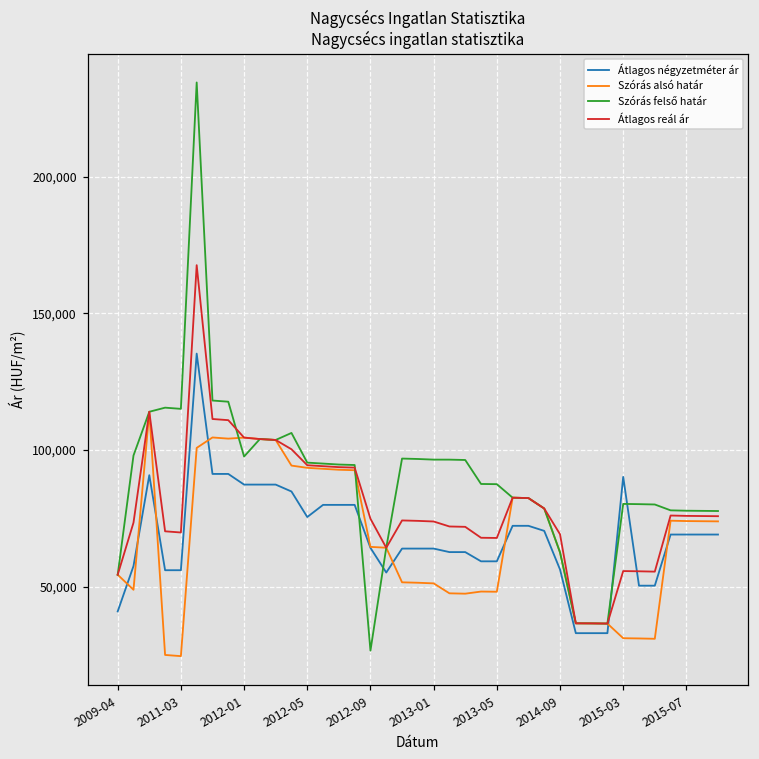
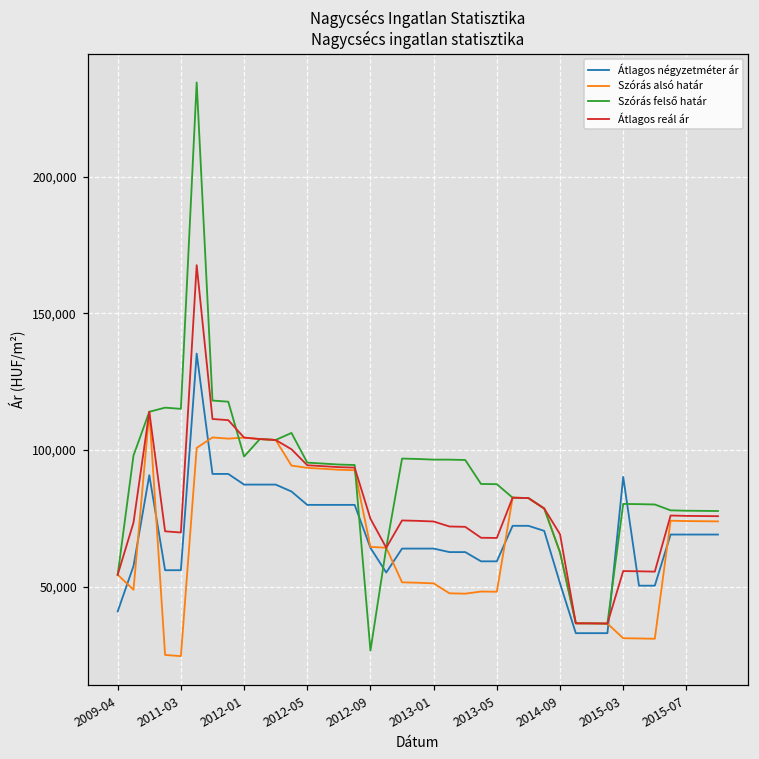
Átlagos négyzetméter ár, 2012-05: 75,000 -> 80,000
Átlagos négyzetméter ár, 2014-09: 56,000 -> 51,000
